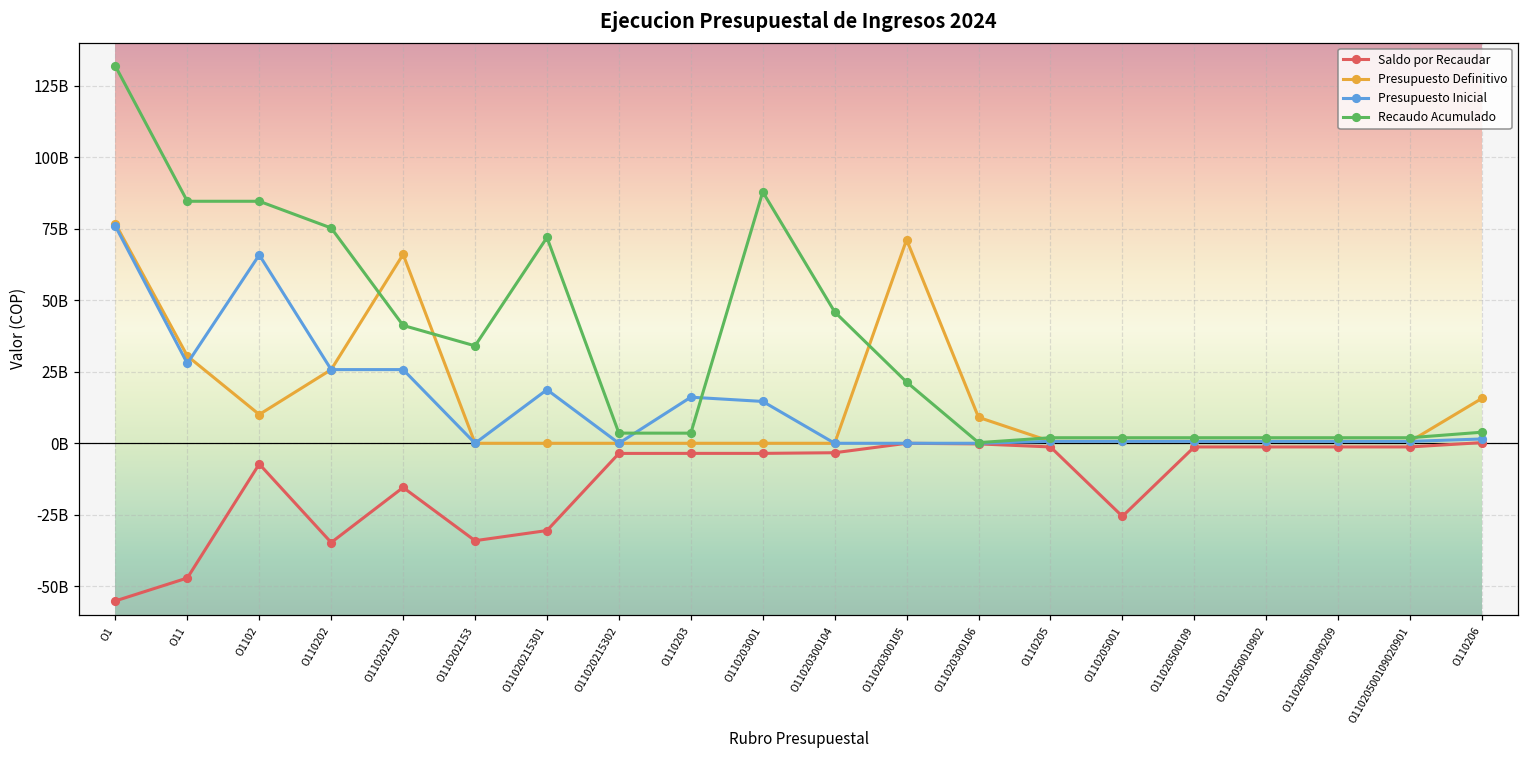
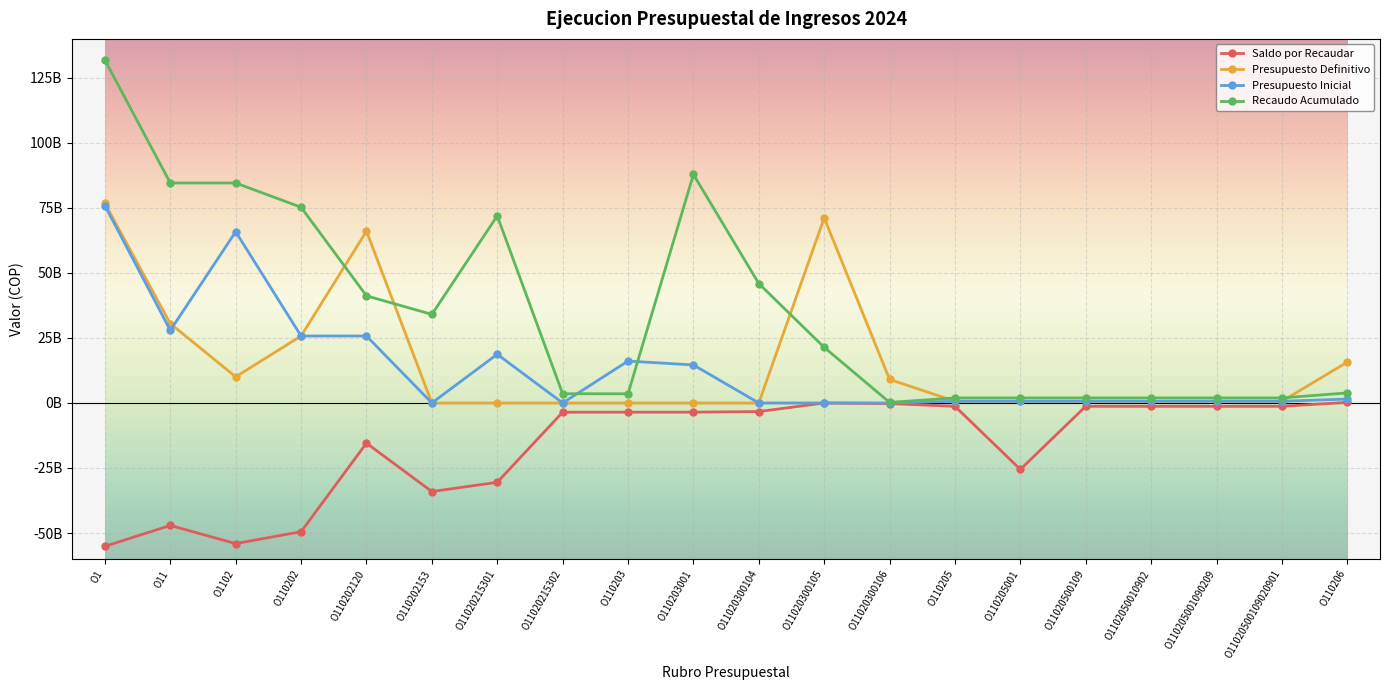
Saldo por Recaudar, O1102: -7000000000 -> -54000000000
Saldo por Recaudar, O110202: -35000000000 -> -50000000000
